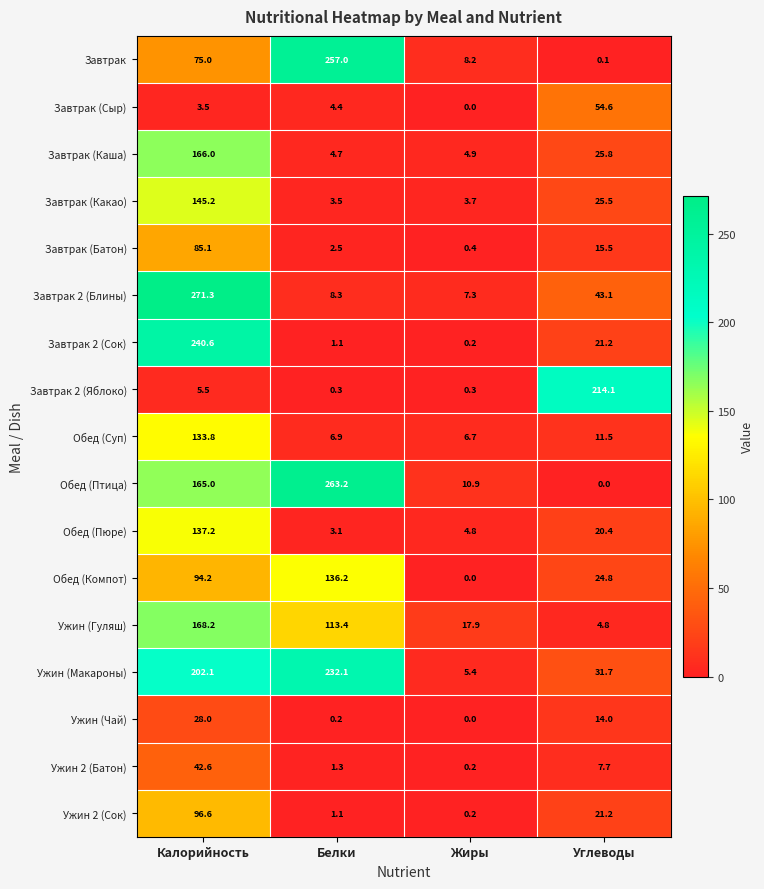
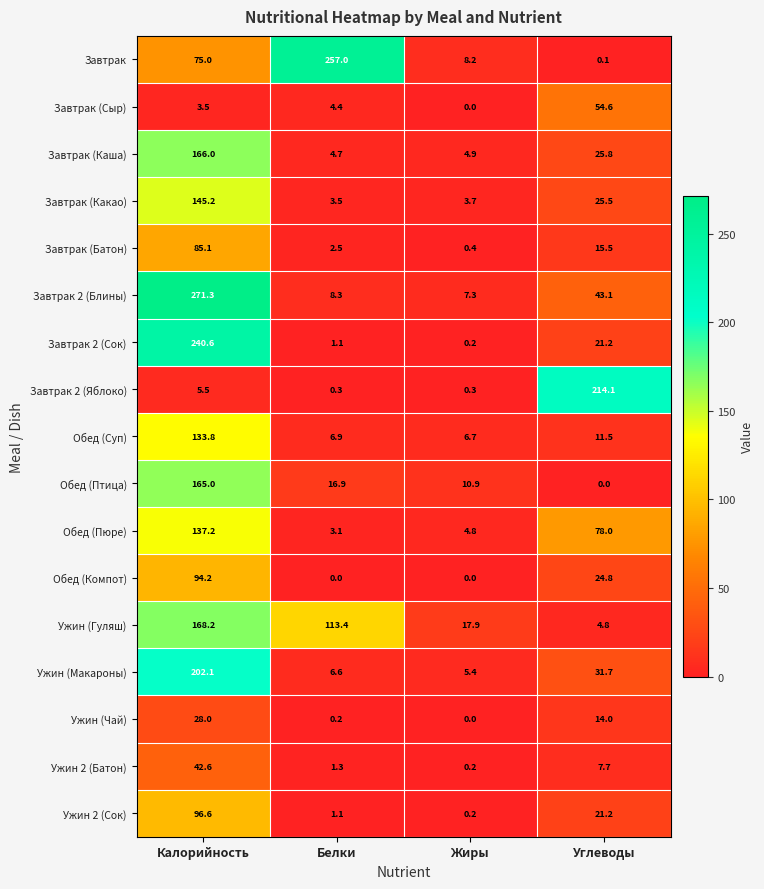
Обед (Птица), Белки: 263.2 -> 16.9
Обед (Пюре), Углеводы: 20.4 -> 78.0
Обед (Компот), Белки: 136.2 -> 0.0
Ужин (Макароны), Белки: 232.1 -> 6.6
